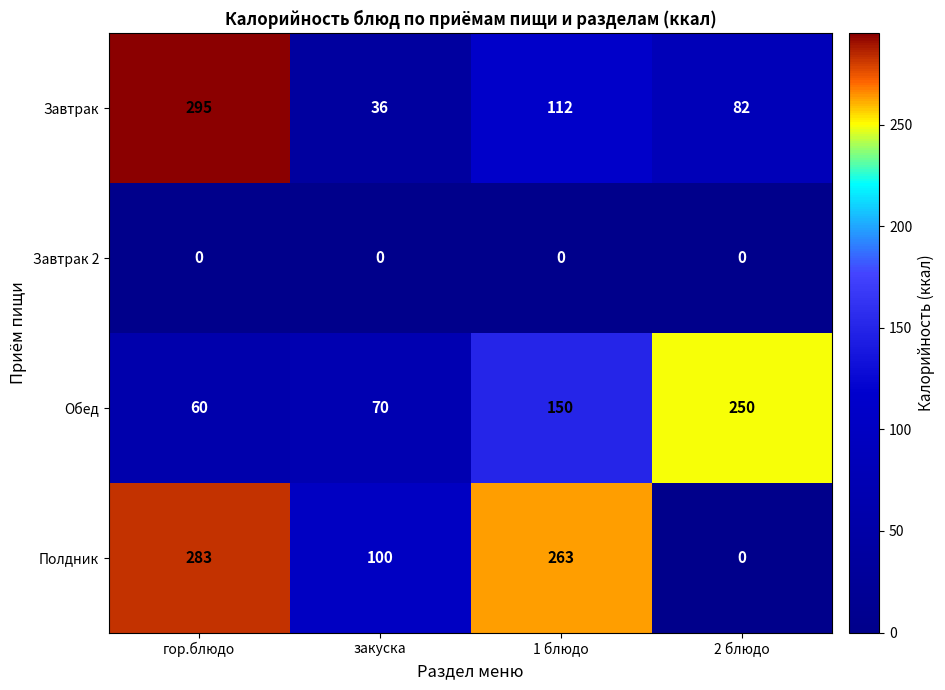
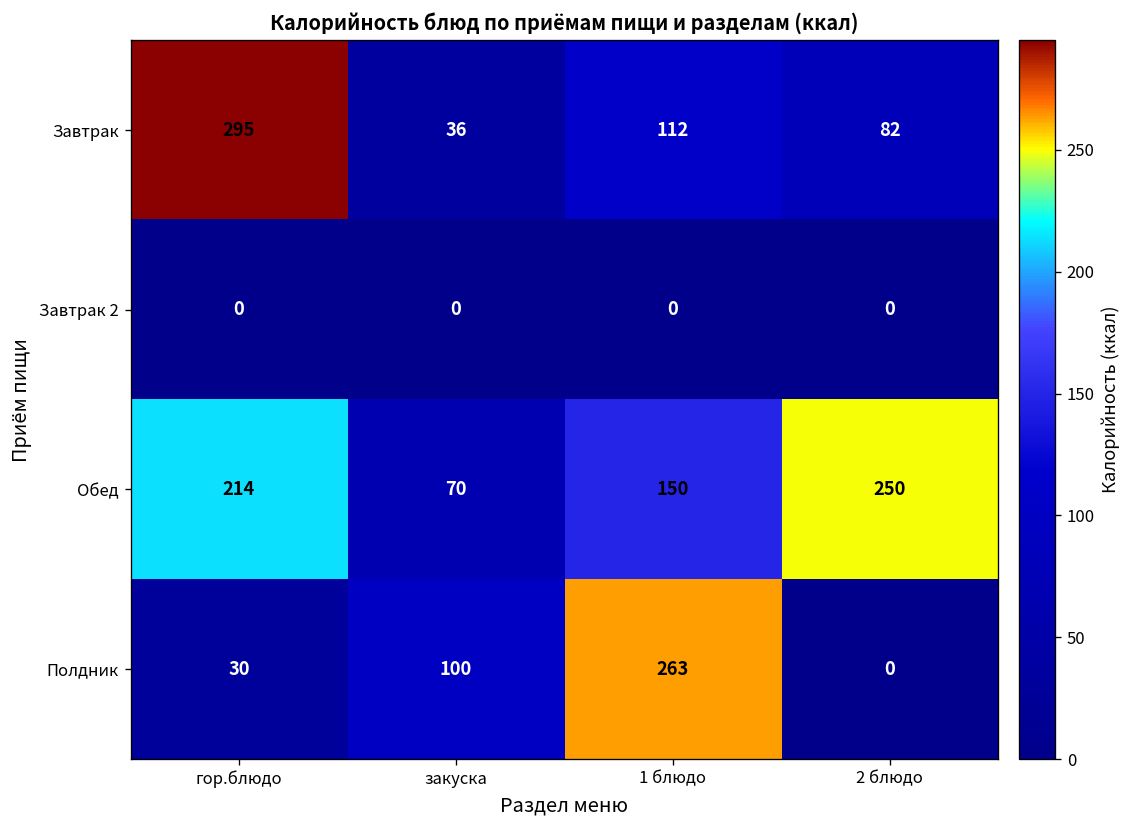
Обед, гор.блюдо: 60 -> 214
Полдник, гор.блюдо: 283 -> 30
